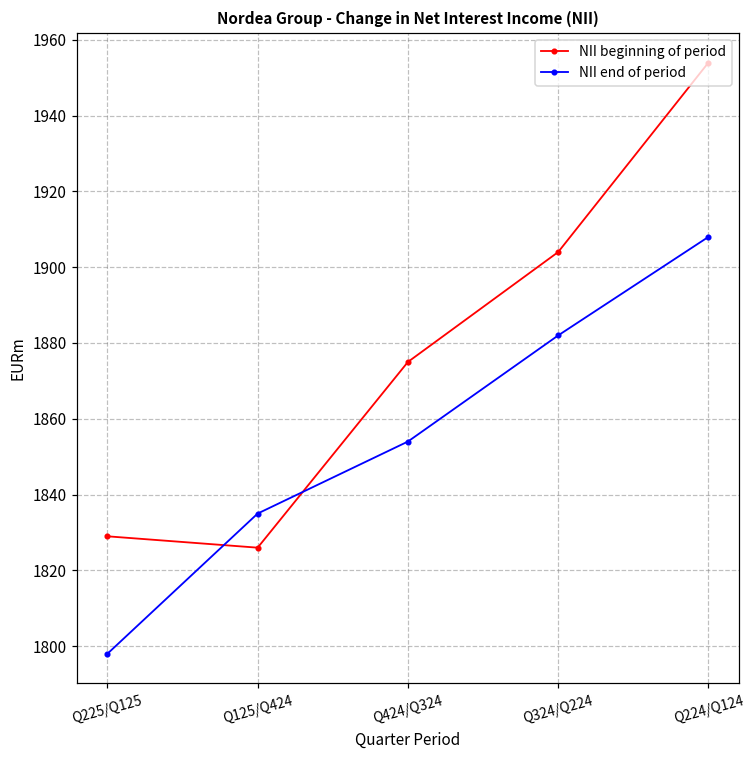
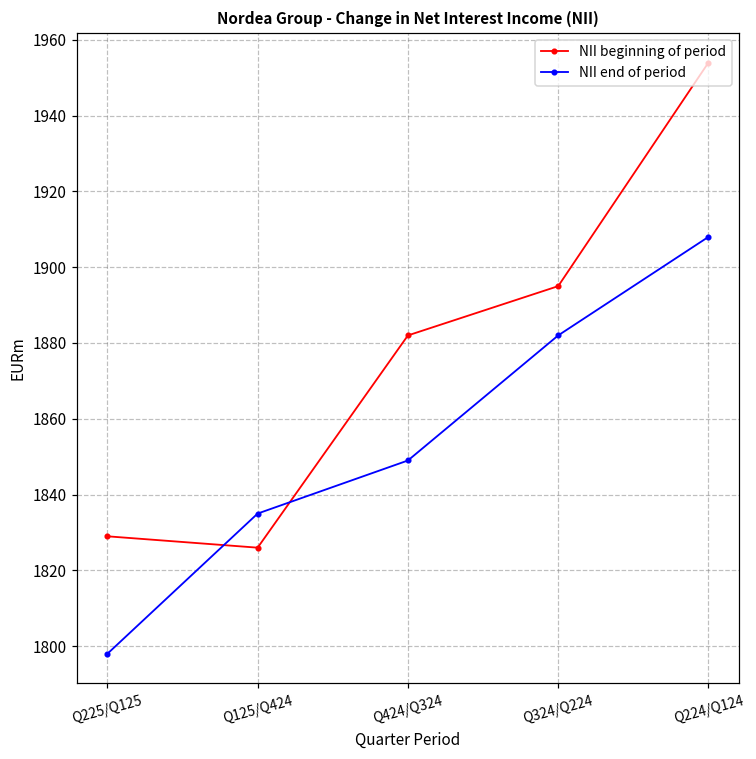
NII beginning of period, Q424/Q324: 1875 -> 1882
NII end of period, Q424/Q324: 1854 -> 1849
NII beginning of period, Q324/Q224: 1904 -> 1895
